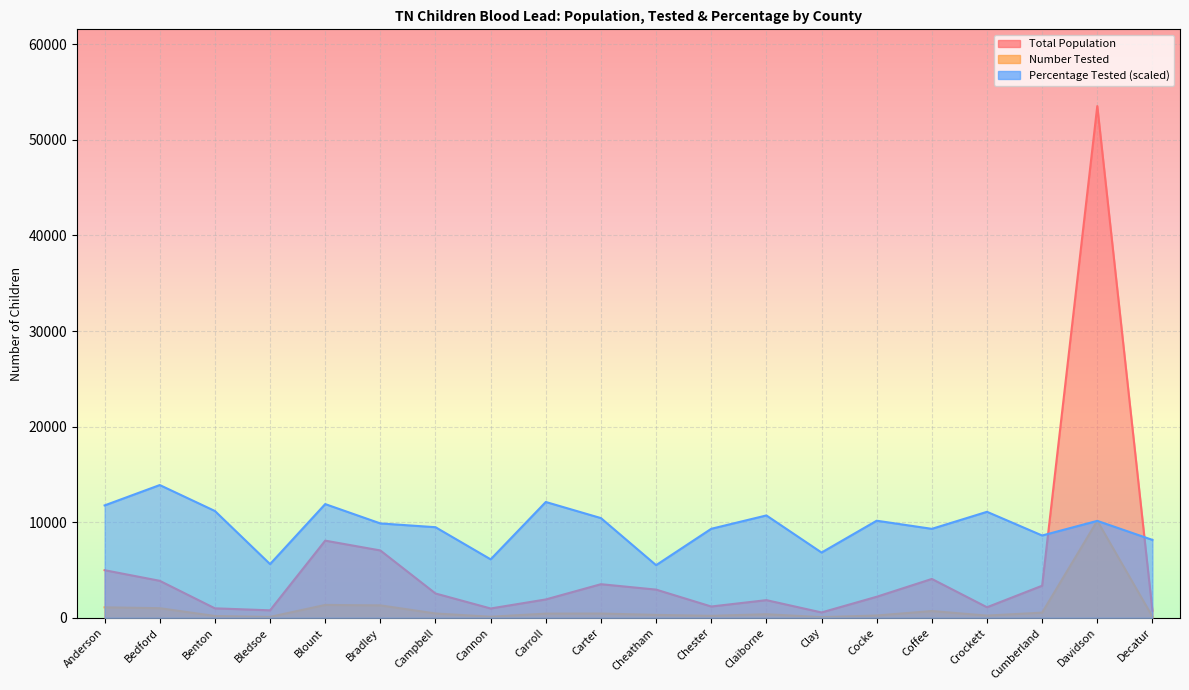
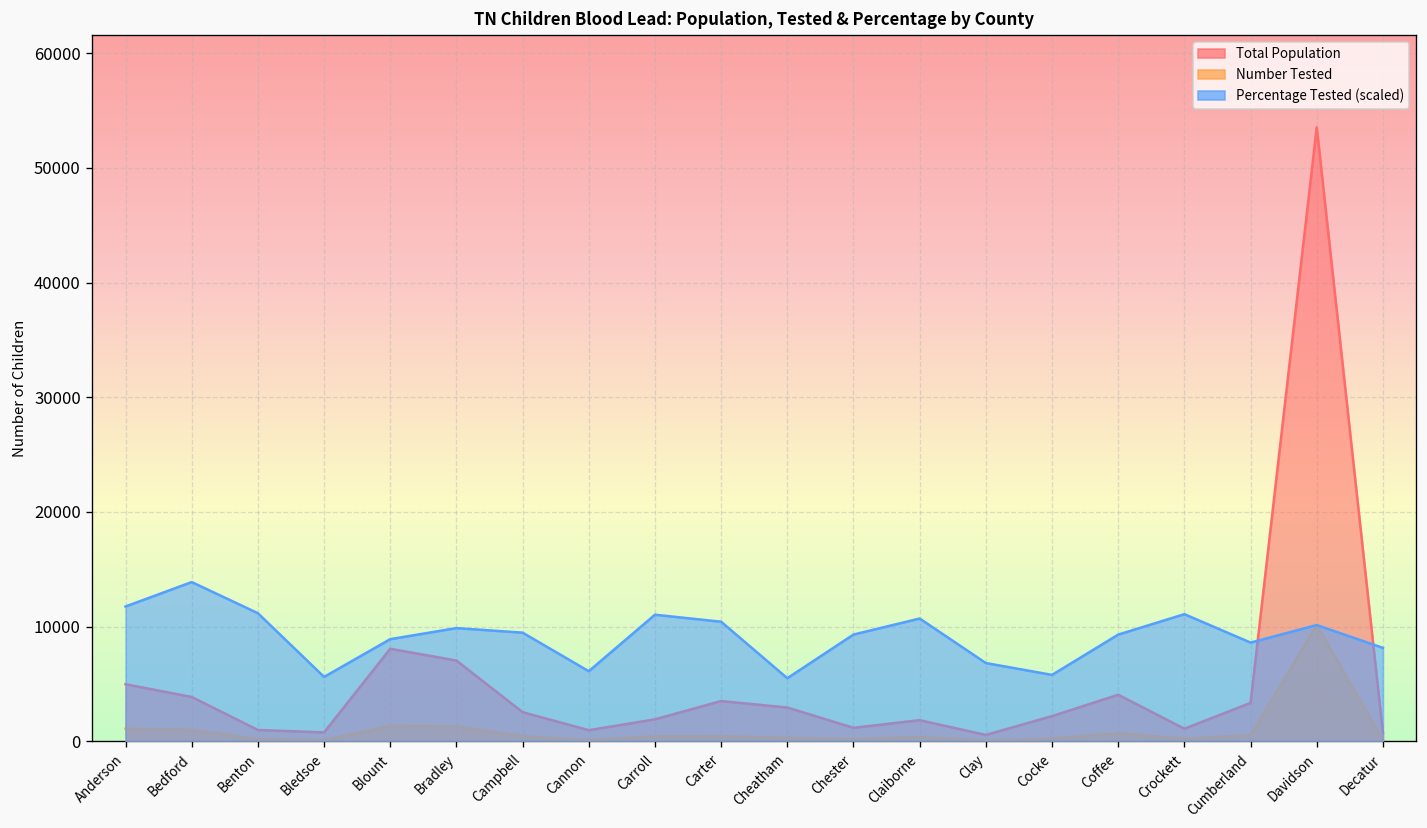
Percentage Tested (scaled), Blount: 12000 -> 9000
Percentage Tested (scaled), Carroll: 12000 -> 11000
Percentage Tested (scaled), Cocke: 10000 -> 6000
